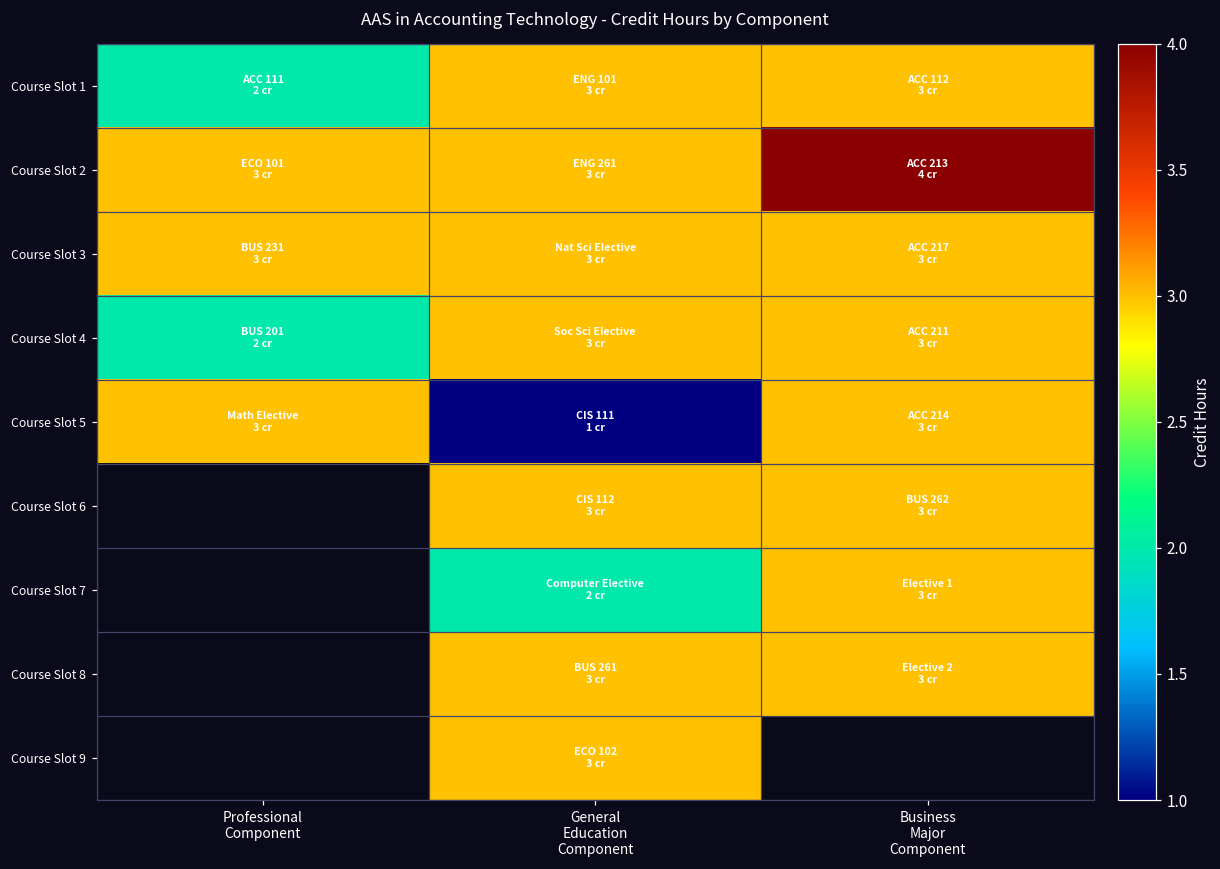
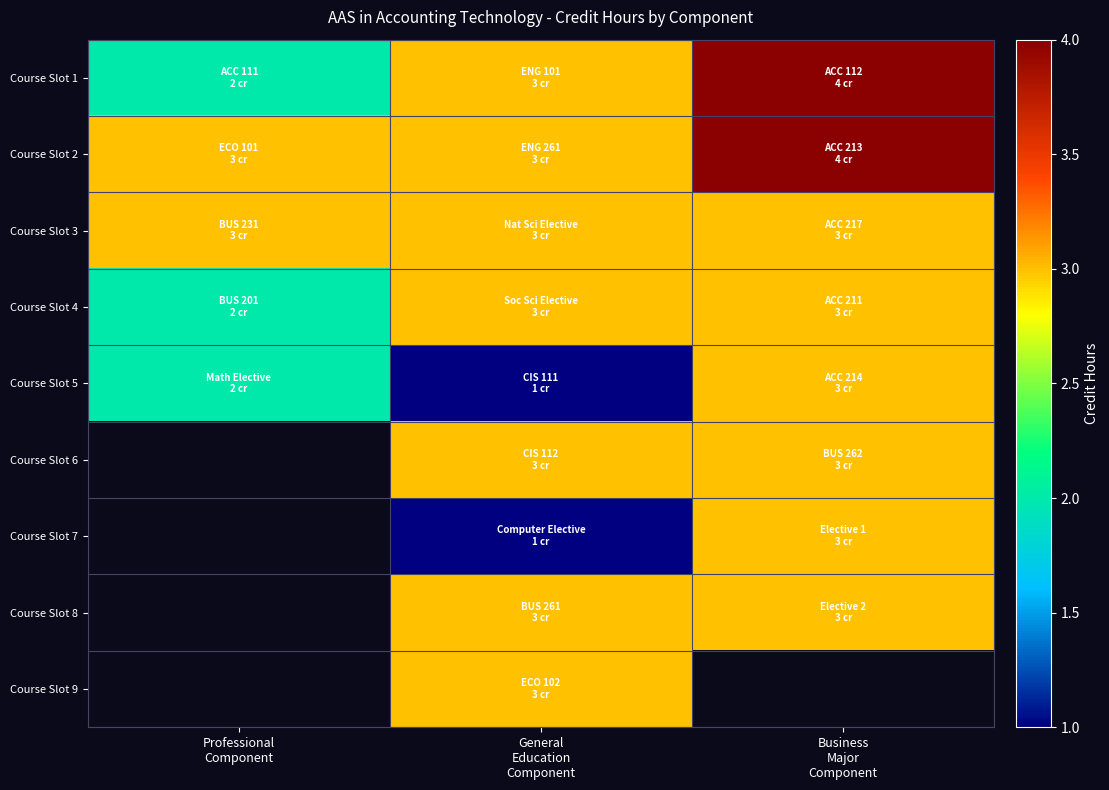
Course Slot 1, Business Major Component: 3 -> 4
Course Slot 5, Professional Component: 3 -> 2
Course Slot 7, General Education Component: 2 -> 1
